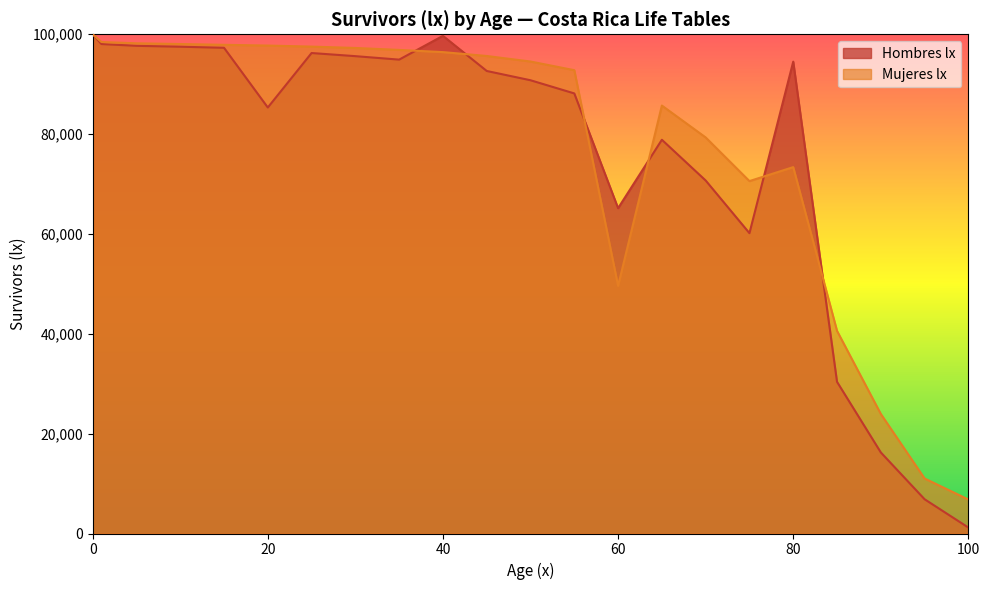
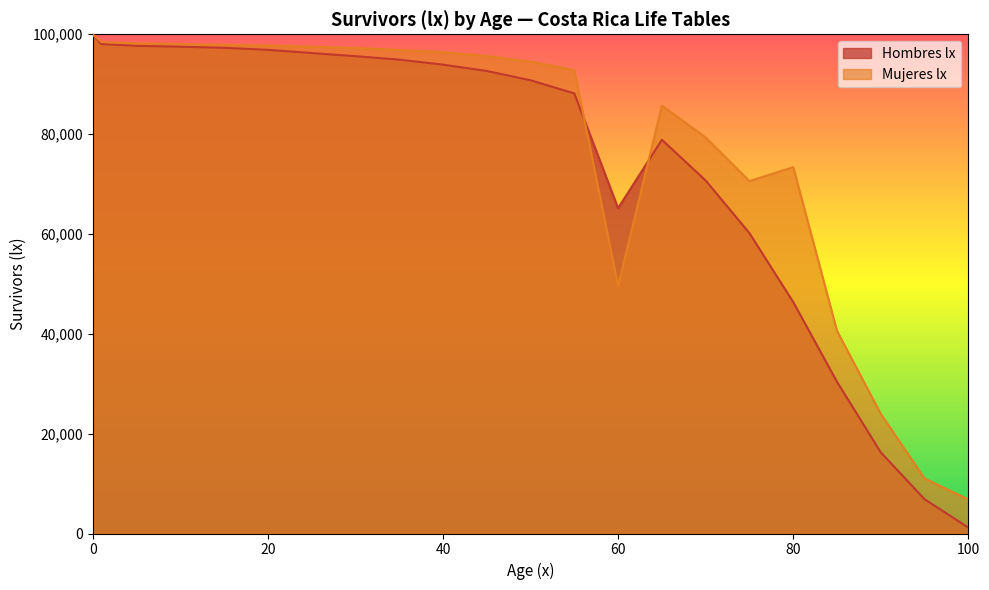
Hombres lx, 20: 85,000 -> 97,000
Hombres lx, 40: 100,000 -> 94,000
Hombres lx, 80: 95,000 -> 46,000
